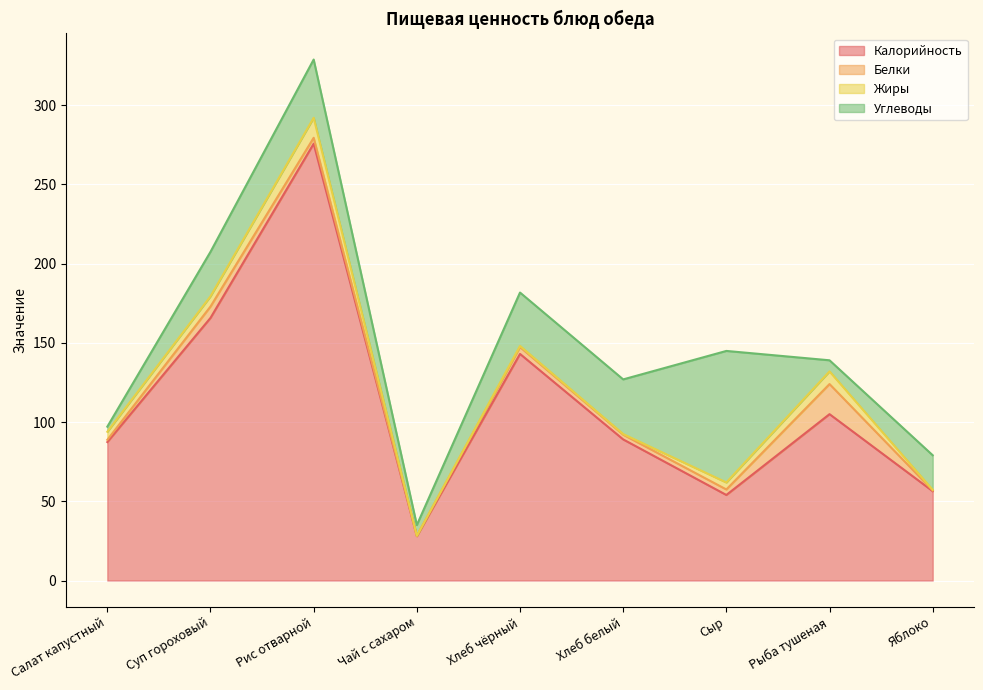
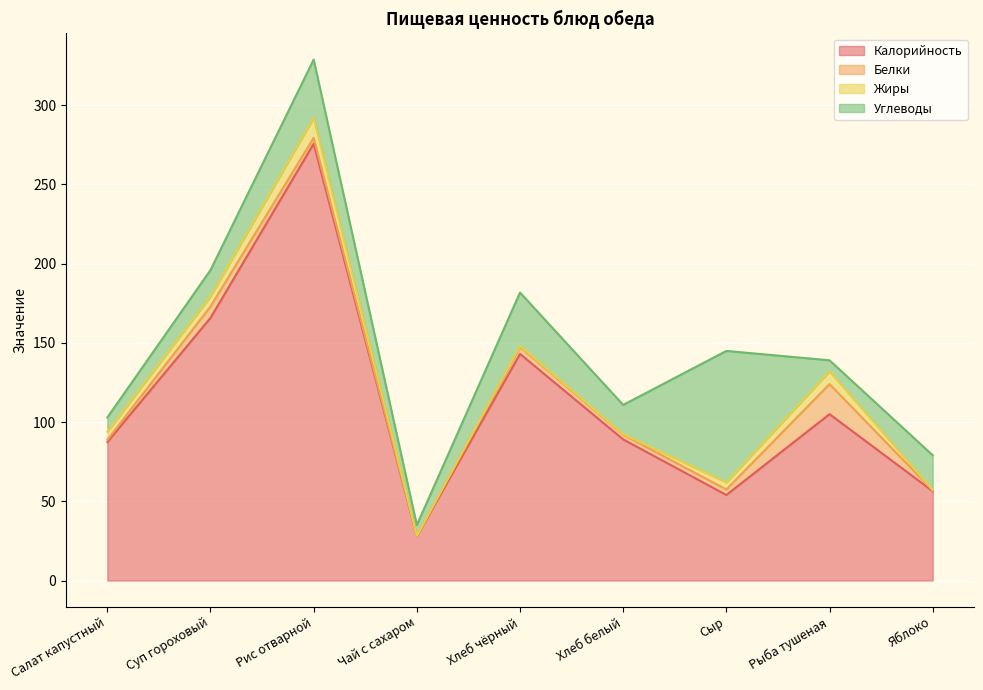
Углеводы, Салат капустный: 3 -> 9
Углеводы, Суп гороховый: 28 -> 17
Углеводы, Хлеб белый: 35 -> 18
